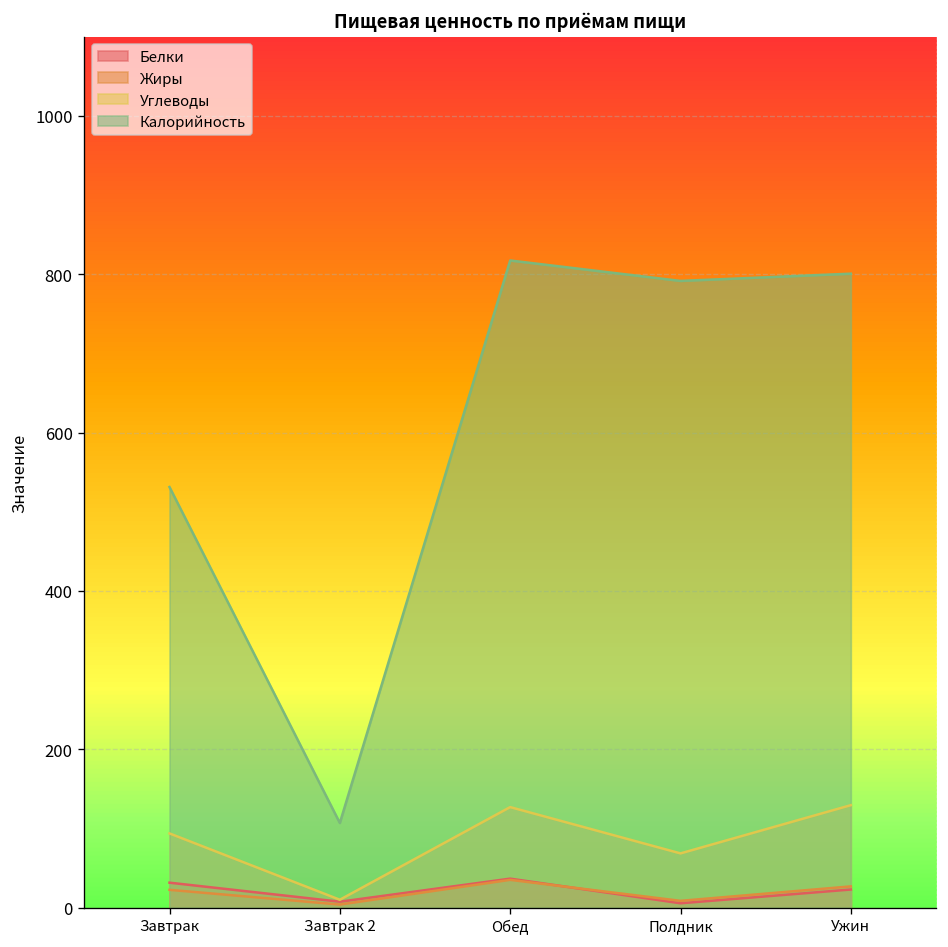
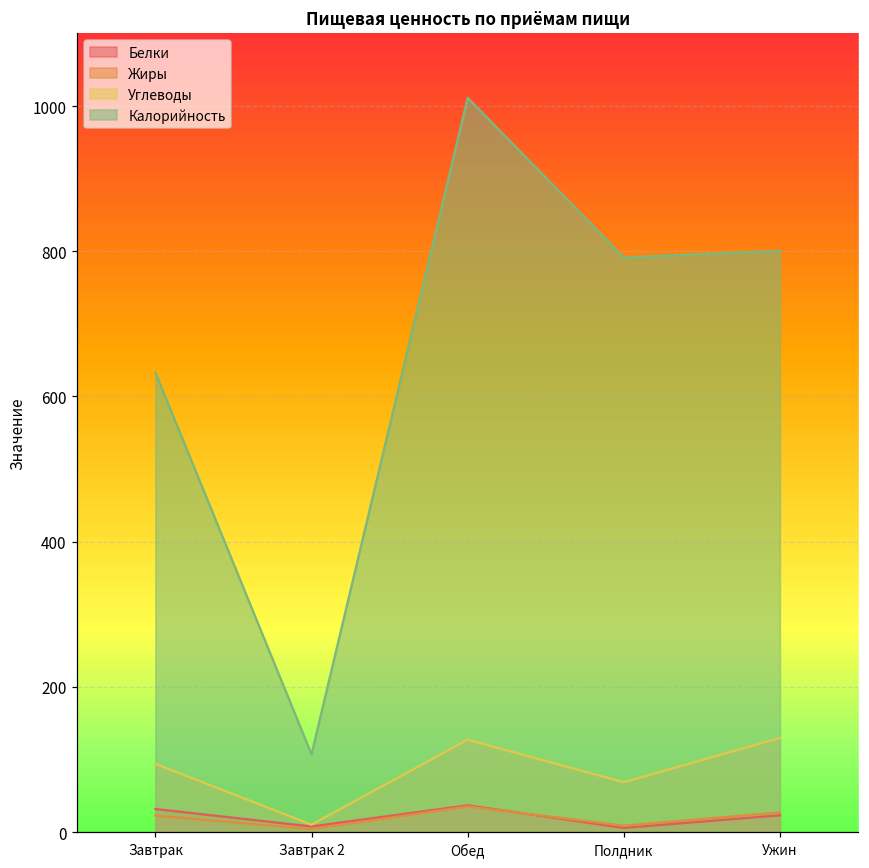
Калорийность, Завтрак: 530 -> 630
Калорийность, Обед: 820 -> 1010
